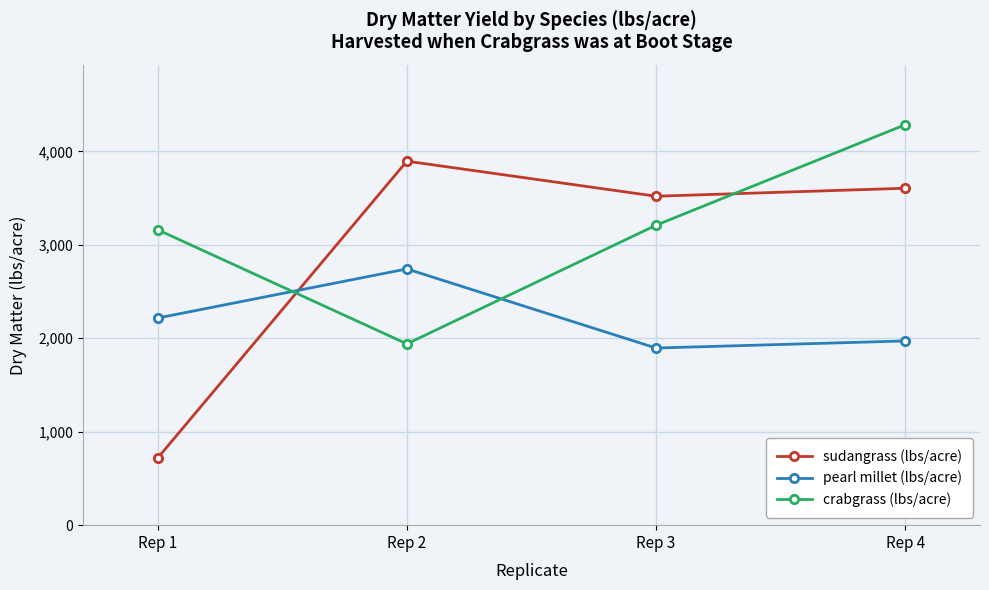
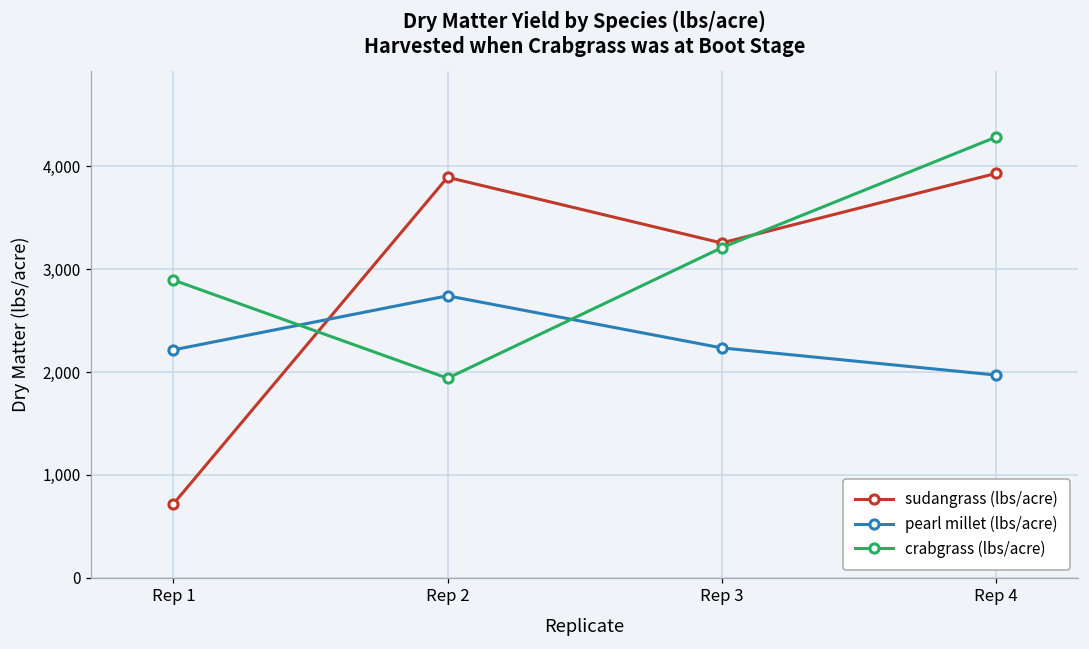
crabgrass (lbs/acre), Rep 1: 3,200 -> 2,900
sudangrass (lbs/acre), Rep 3: 3,500 -> 3,300
pearl millet (lbs/acre), Rep 3: 1,900 -> 2,200
sudangrass (lbs/acre), Rep 4: 3,600 -> 3,900
